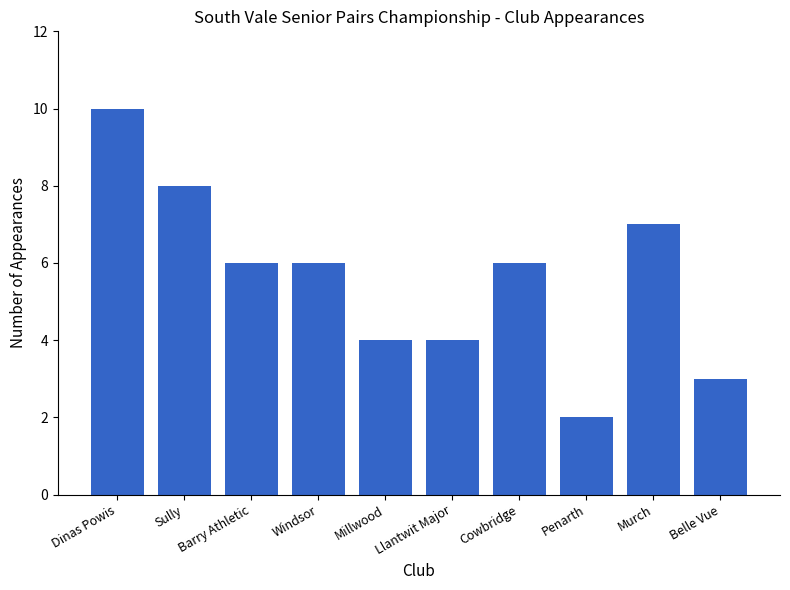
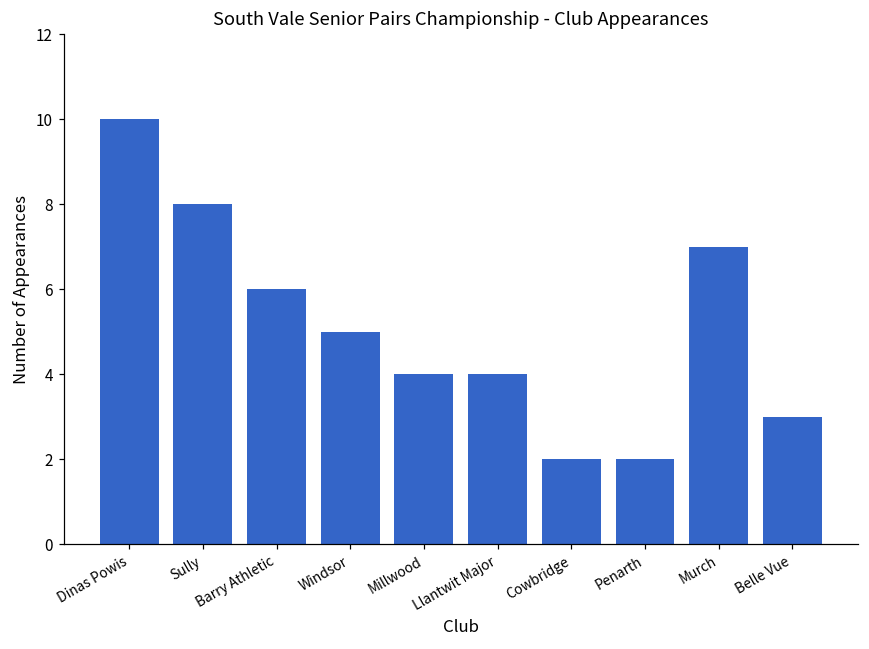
Windsor: 6 -> 5
Cowbridge: 6 -> 2
